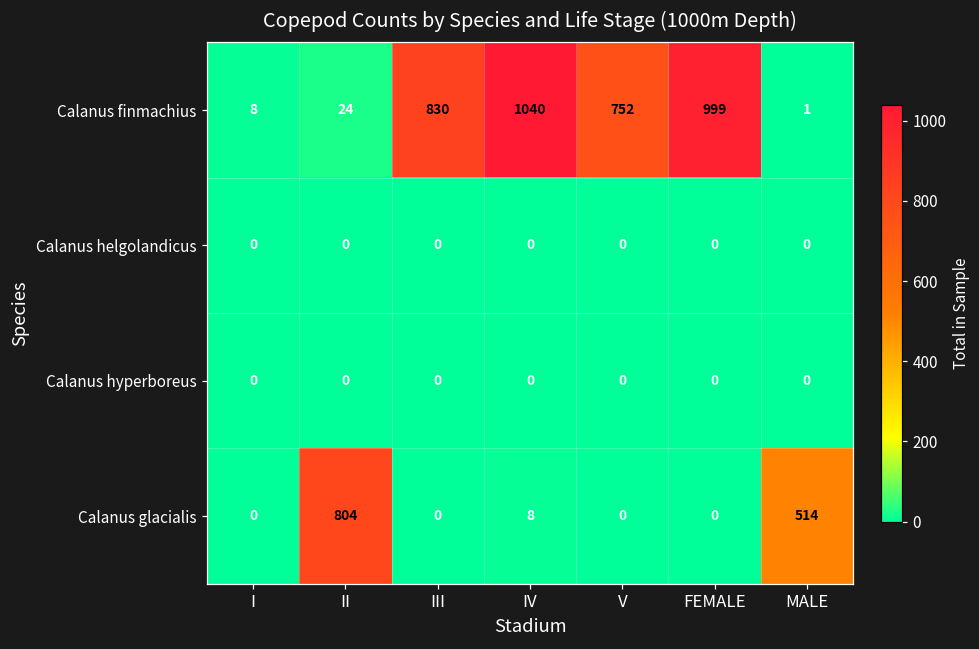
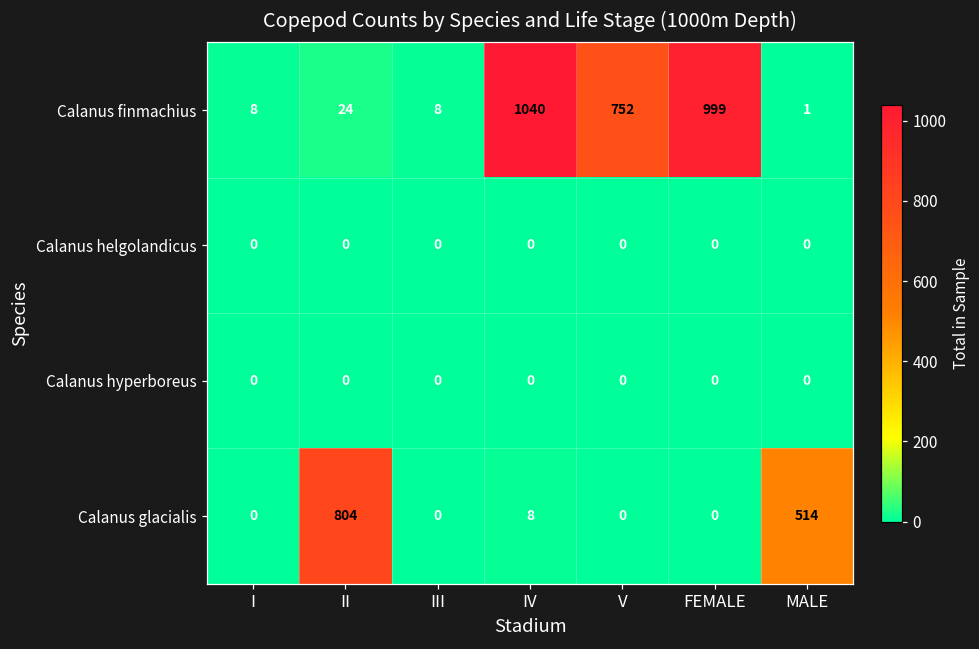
Calanus finmachius, III: 830 -> 8
